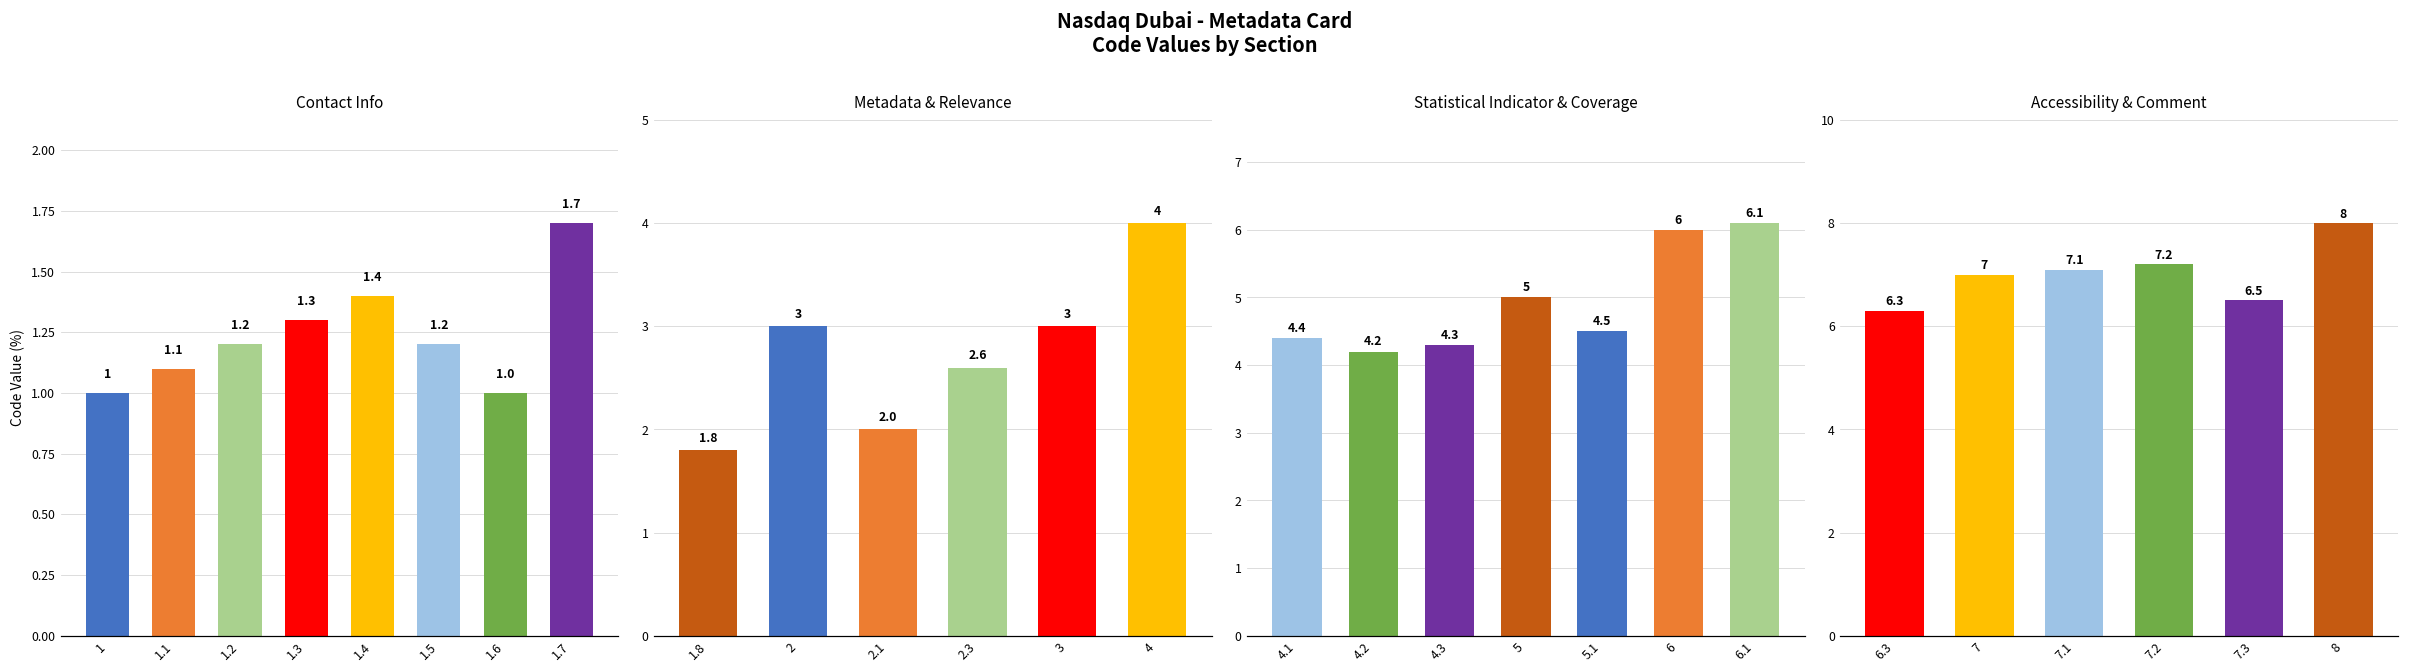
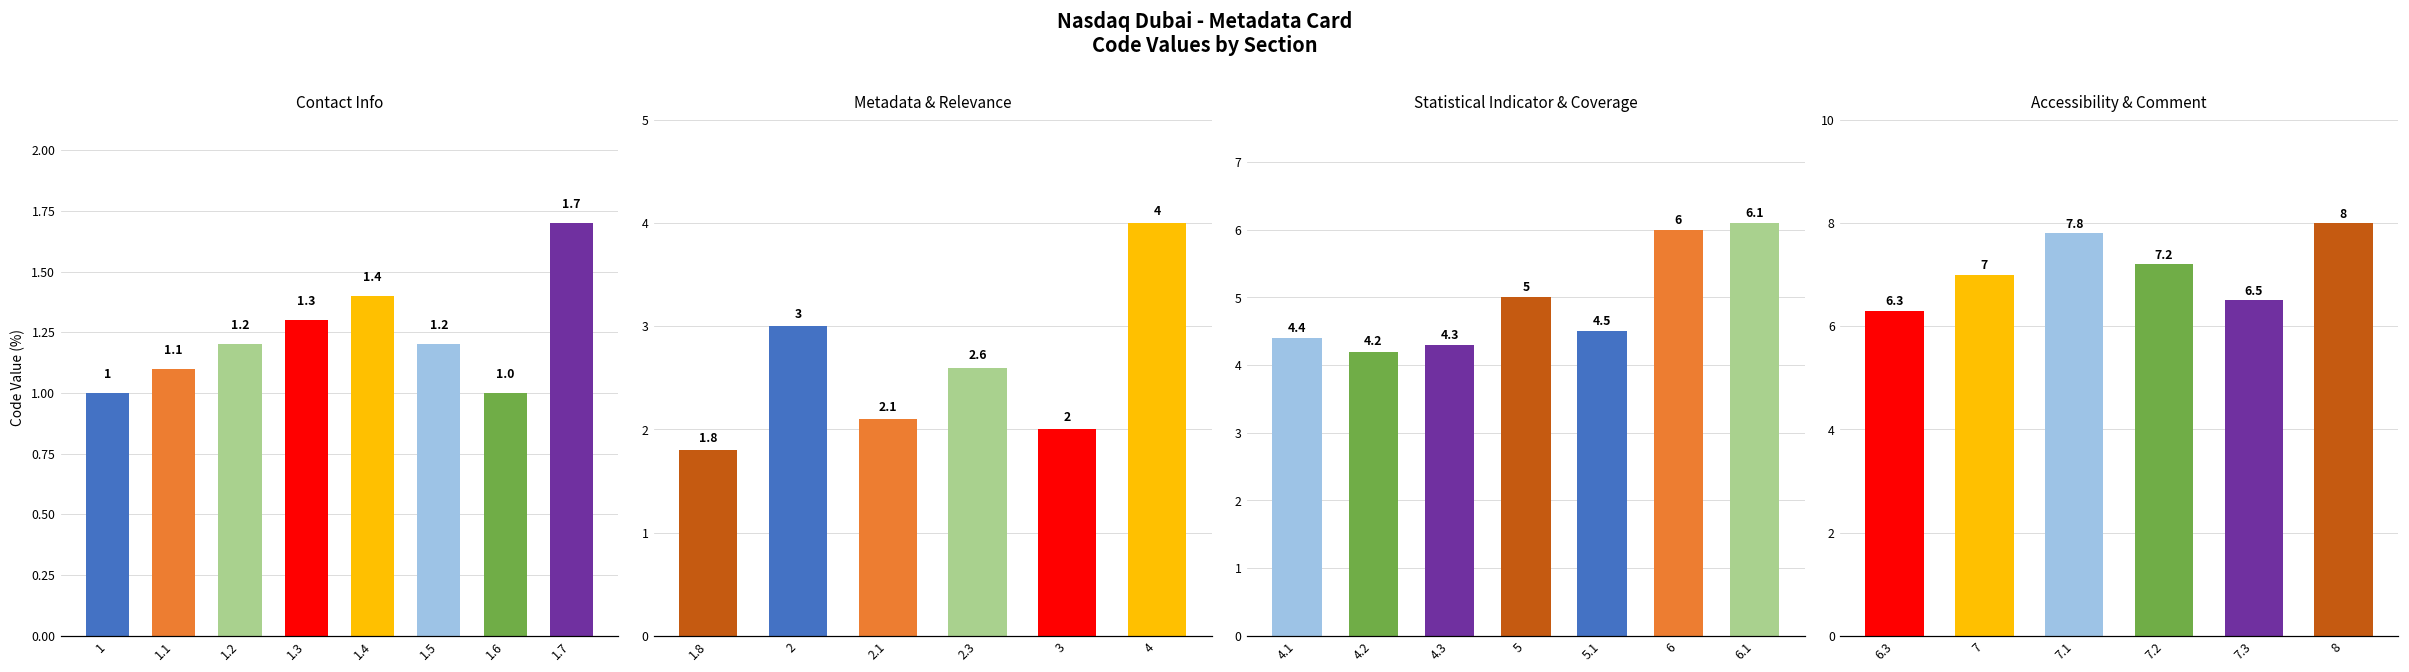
Metadata & Relevance, 2.1: 2.0 -> 2.1
Metadata & Relevance, 3: 3 -> 2
Accessibility & Comment, 7.1: 7.1 -> 7.8
